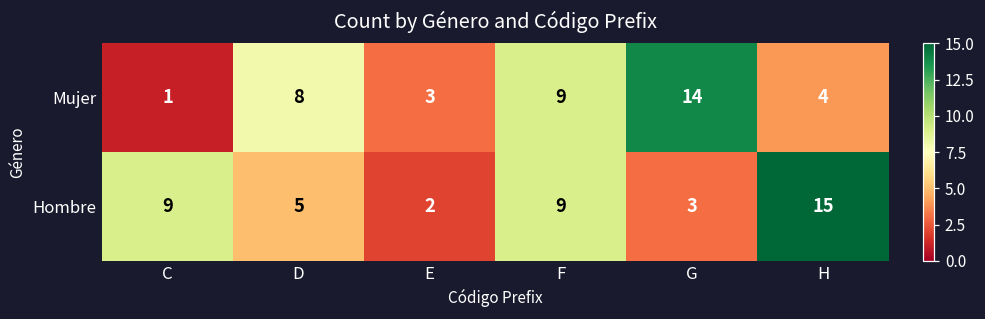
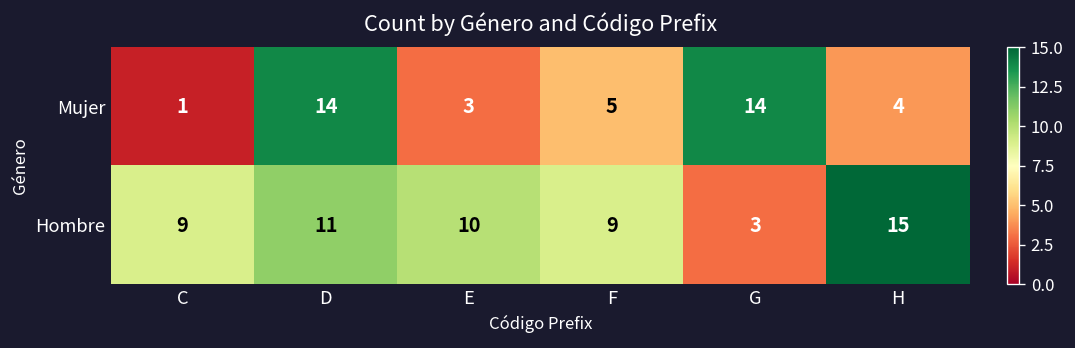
Mujer, D: 8 -> 14
Mujer, F: 9 -> 5
Hombre, D: 5 -> 11
Hombre, E: 2 -> 10
